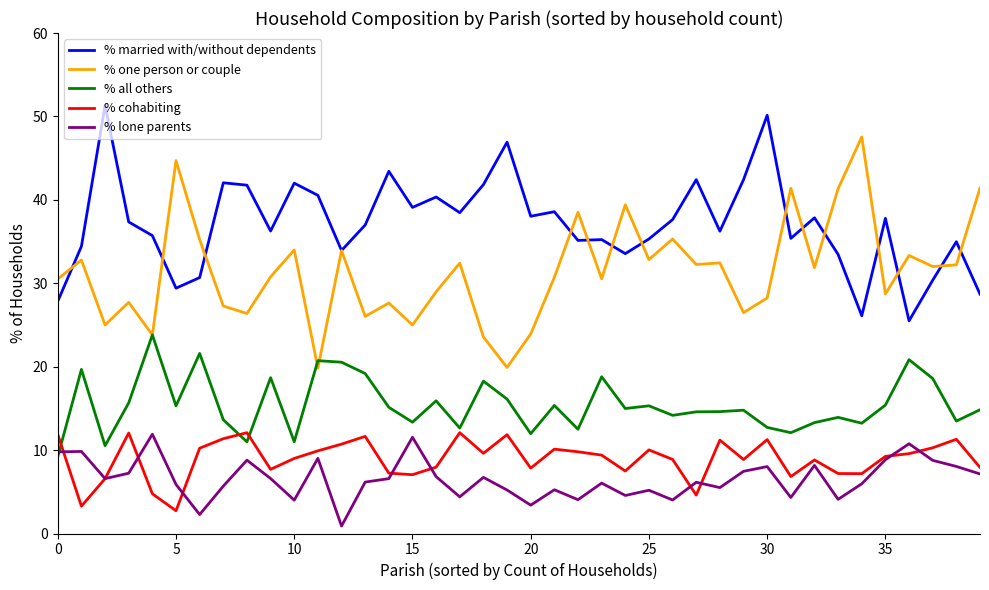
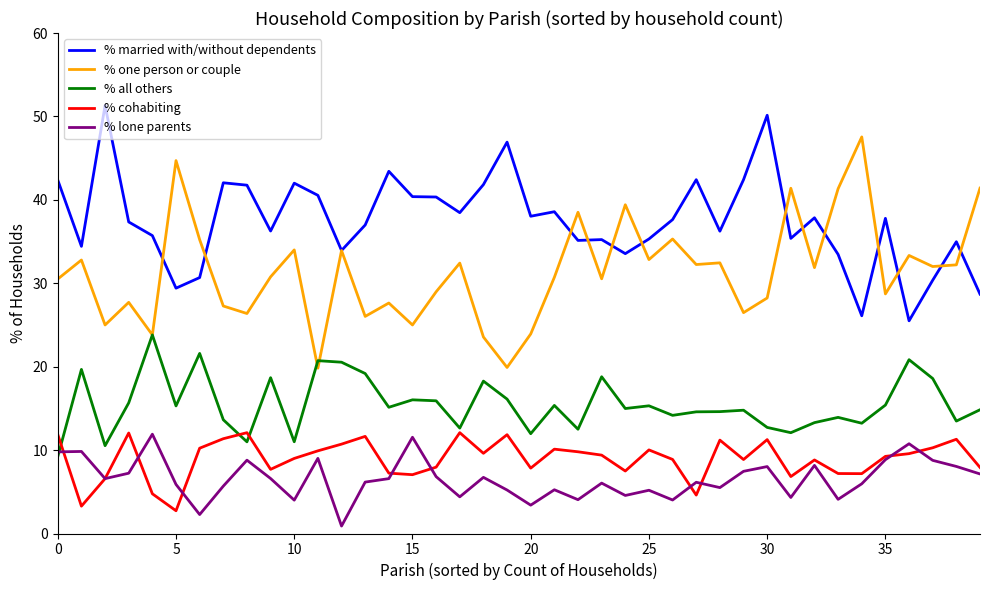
% married with/without dependents, 0: 28 -> 42
% married with/without dependents, 15: 39 -> 40
% all others, 15: 13 -> 16
